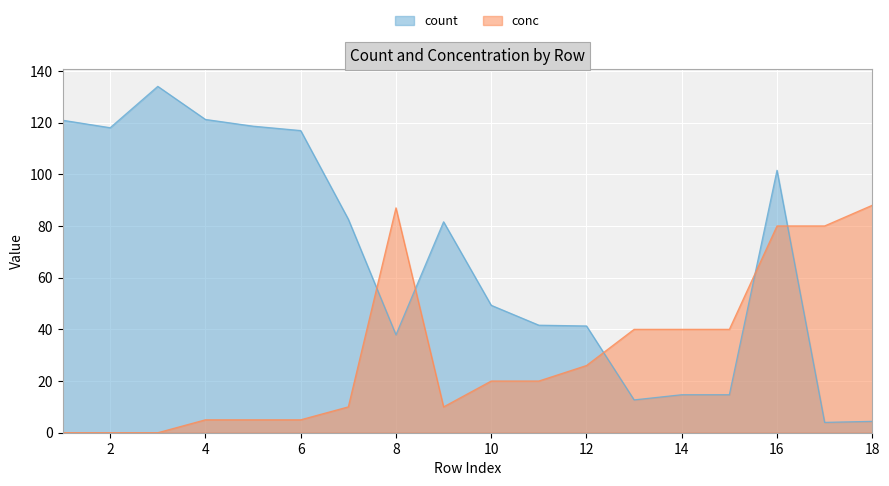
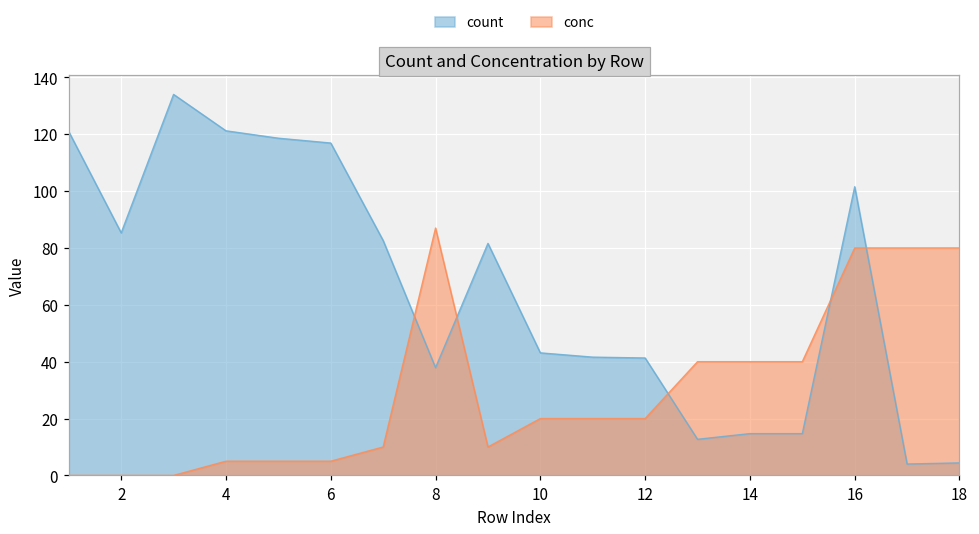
count, 2: 118 -> 85
count, 10: 49 -> 43
conc, 12: 26 -> 20
conc, 18: 88 -> 80
